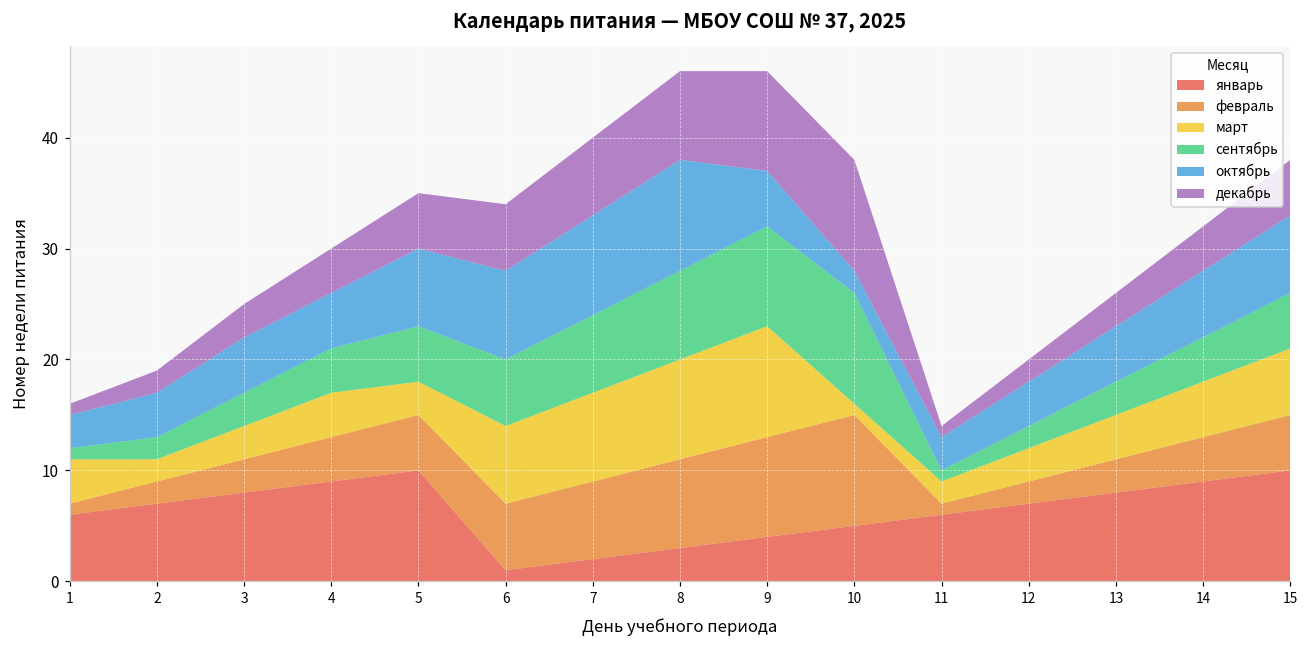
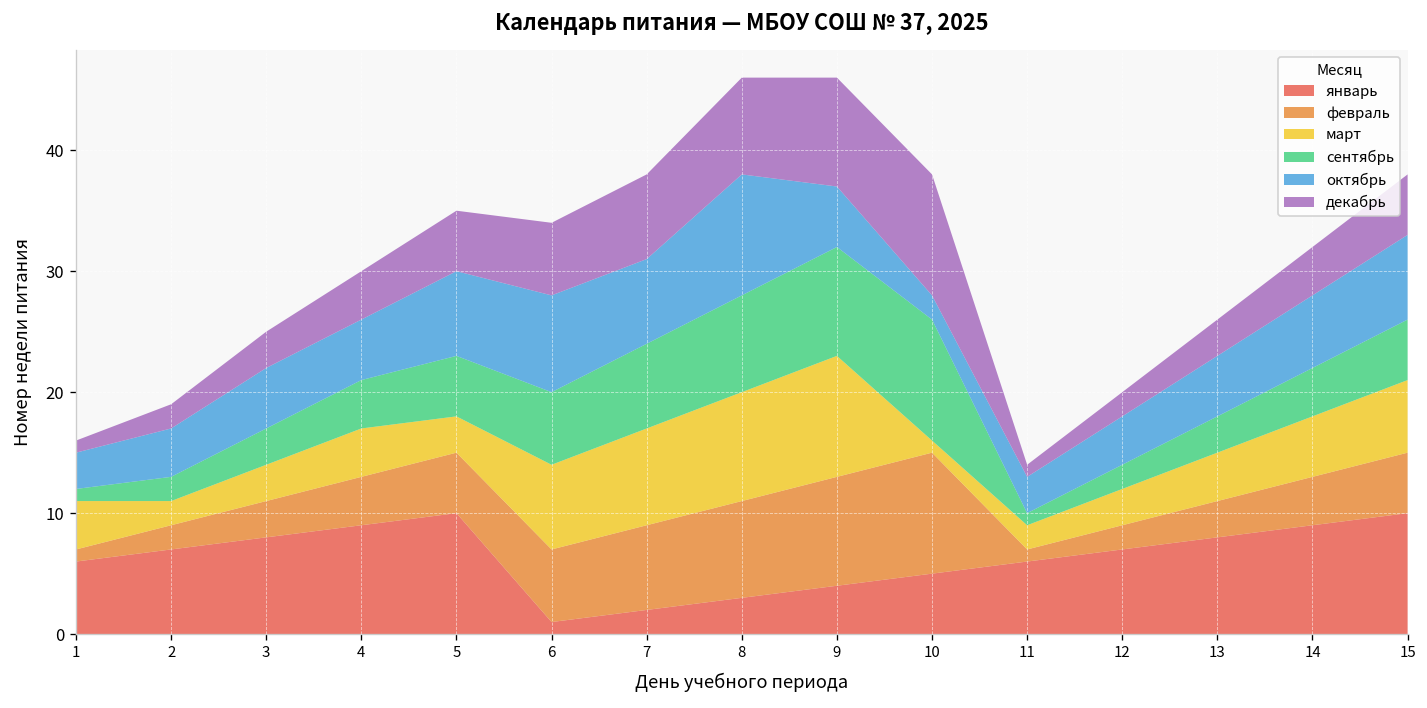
октябрь, 7: 9 -> 7
